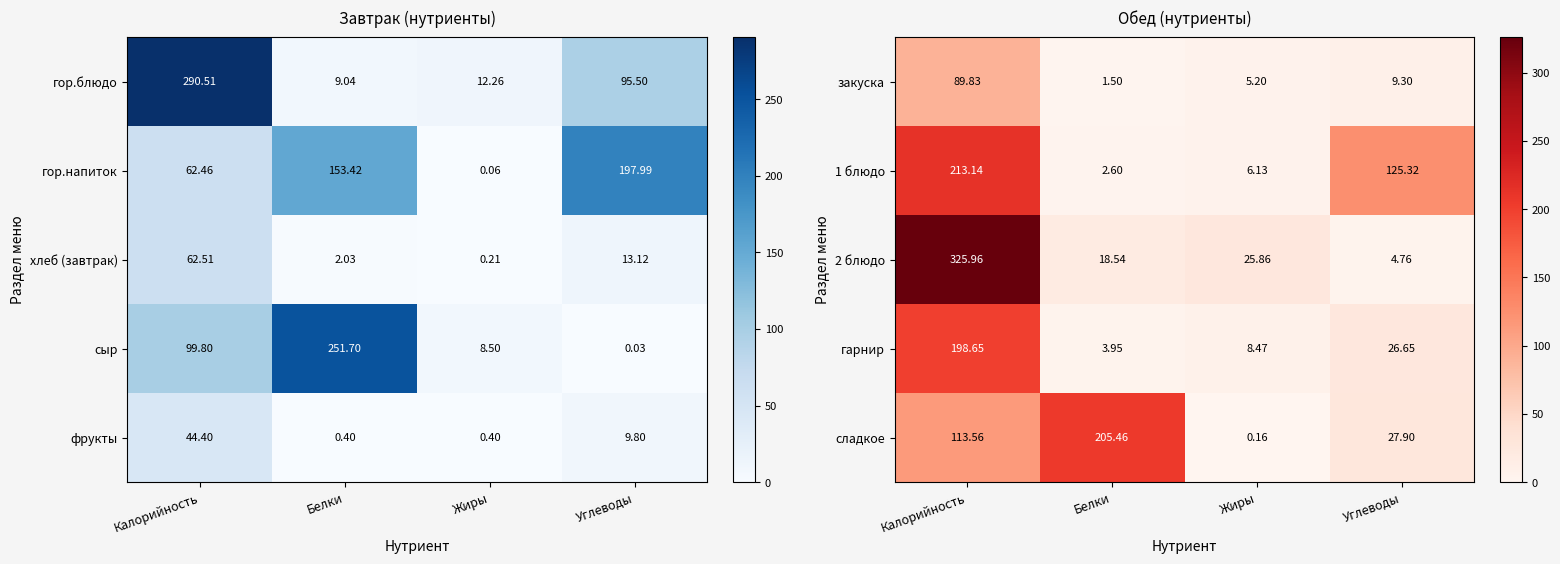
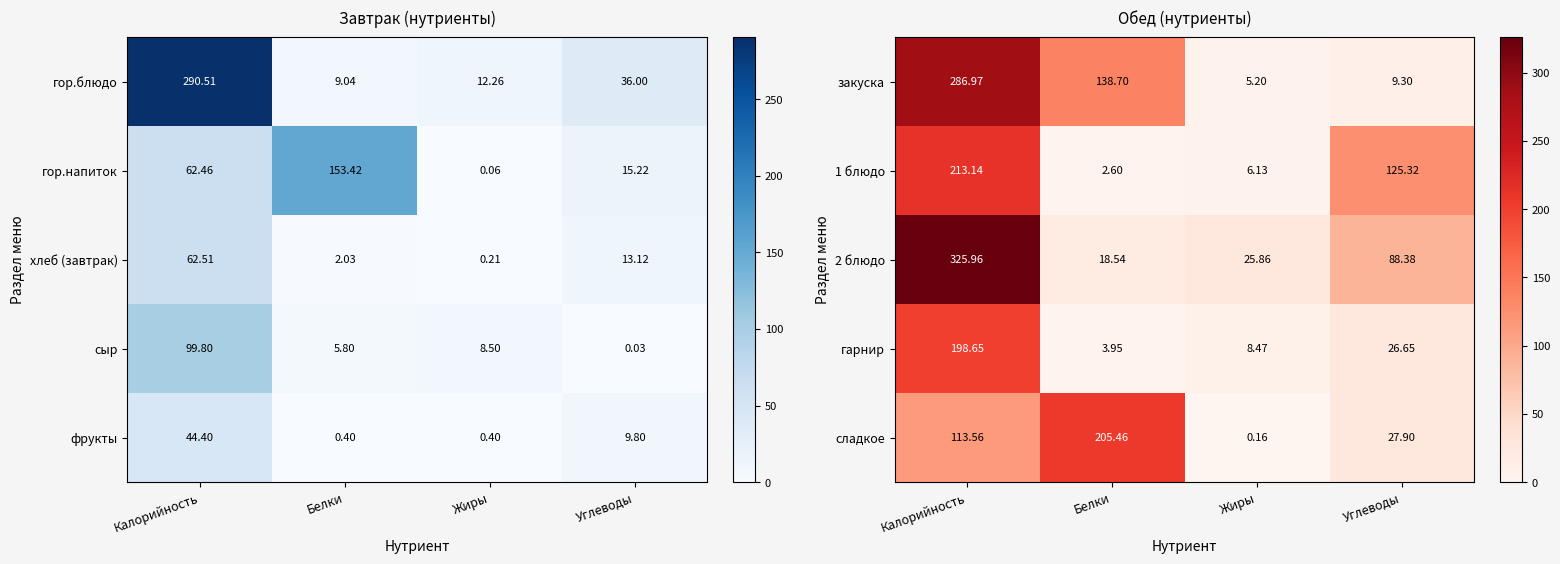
Завтрак (нутриенты), гор.блюдо, Углеводы: 95.50 -> 36.00
Завтрак (нутриенты), гор.напиток, Углеводы: 197.99 -> 15.22
Завтрак (нутриенты), сыр, Белки: 251.70 -> 5.80
Обед (нутриенты), закуска, Калорийность: 89.83 -> 286.97
Обед (нутриенты), закуска, Белки: 1.50 -> 138.70
Обед (нутриенты), 2 блюдо, Углеводы: 4.76 -> 88.38
